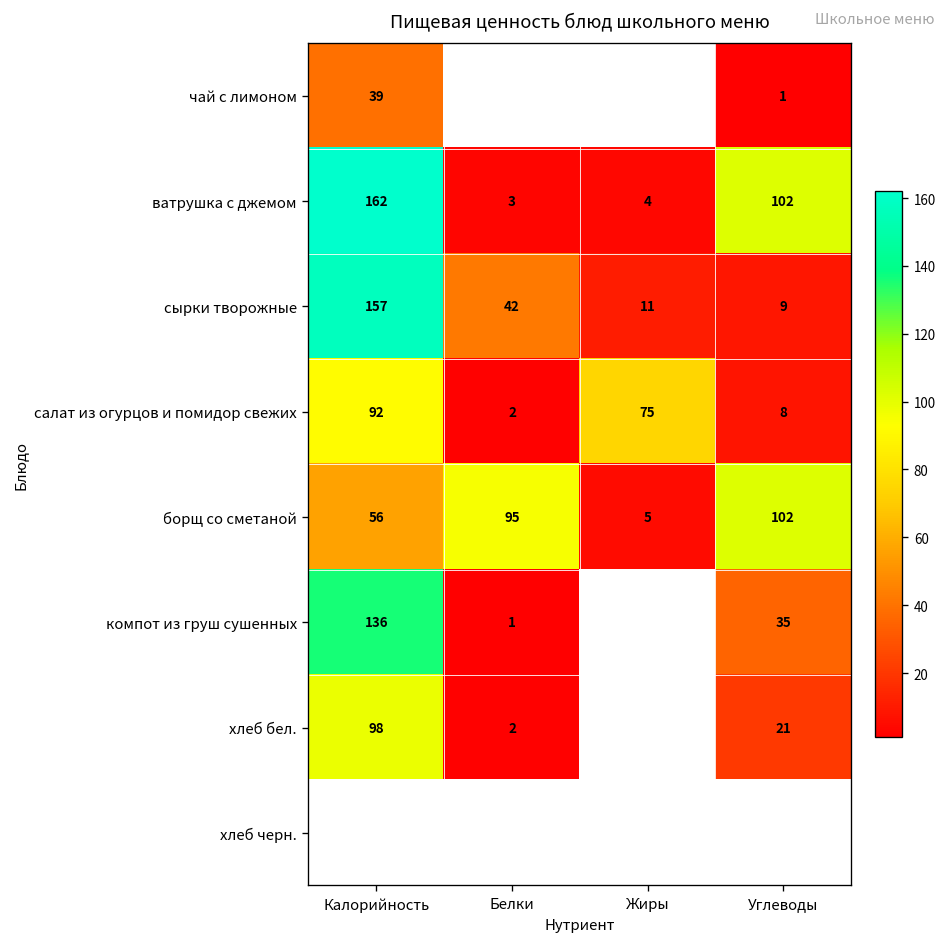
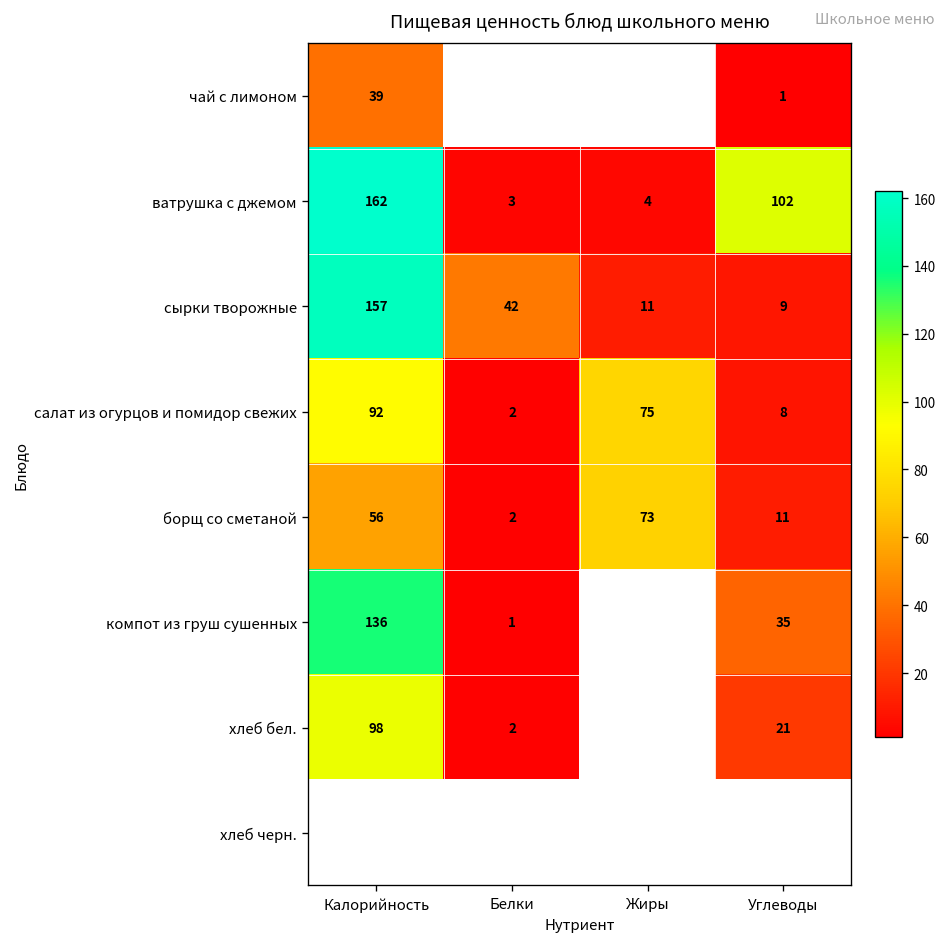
борщ со сметаной, Белки: 95 -> 2
борщ со сметаной, Жиры: 5 -> 73
борщ со сметаной, Углеводы: 102 -> 11
